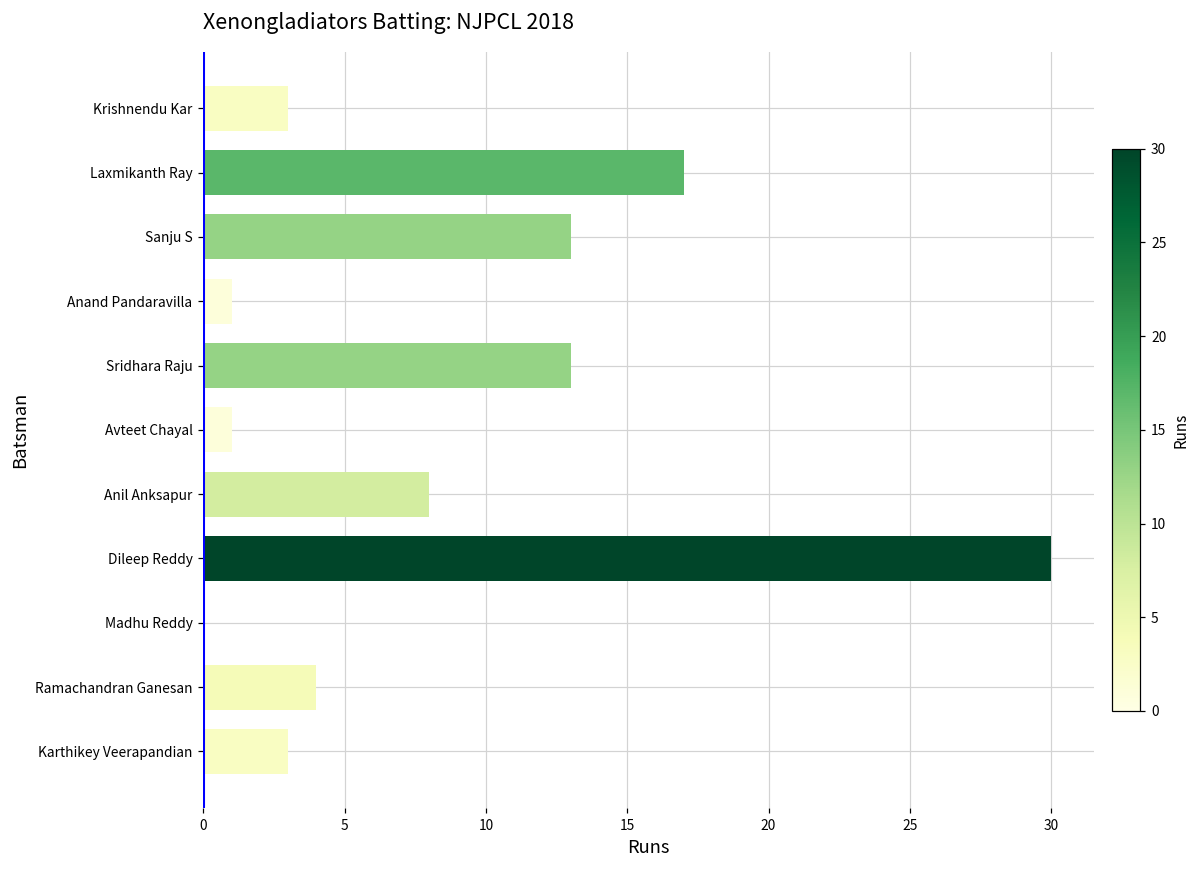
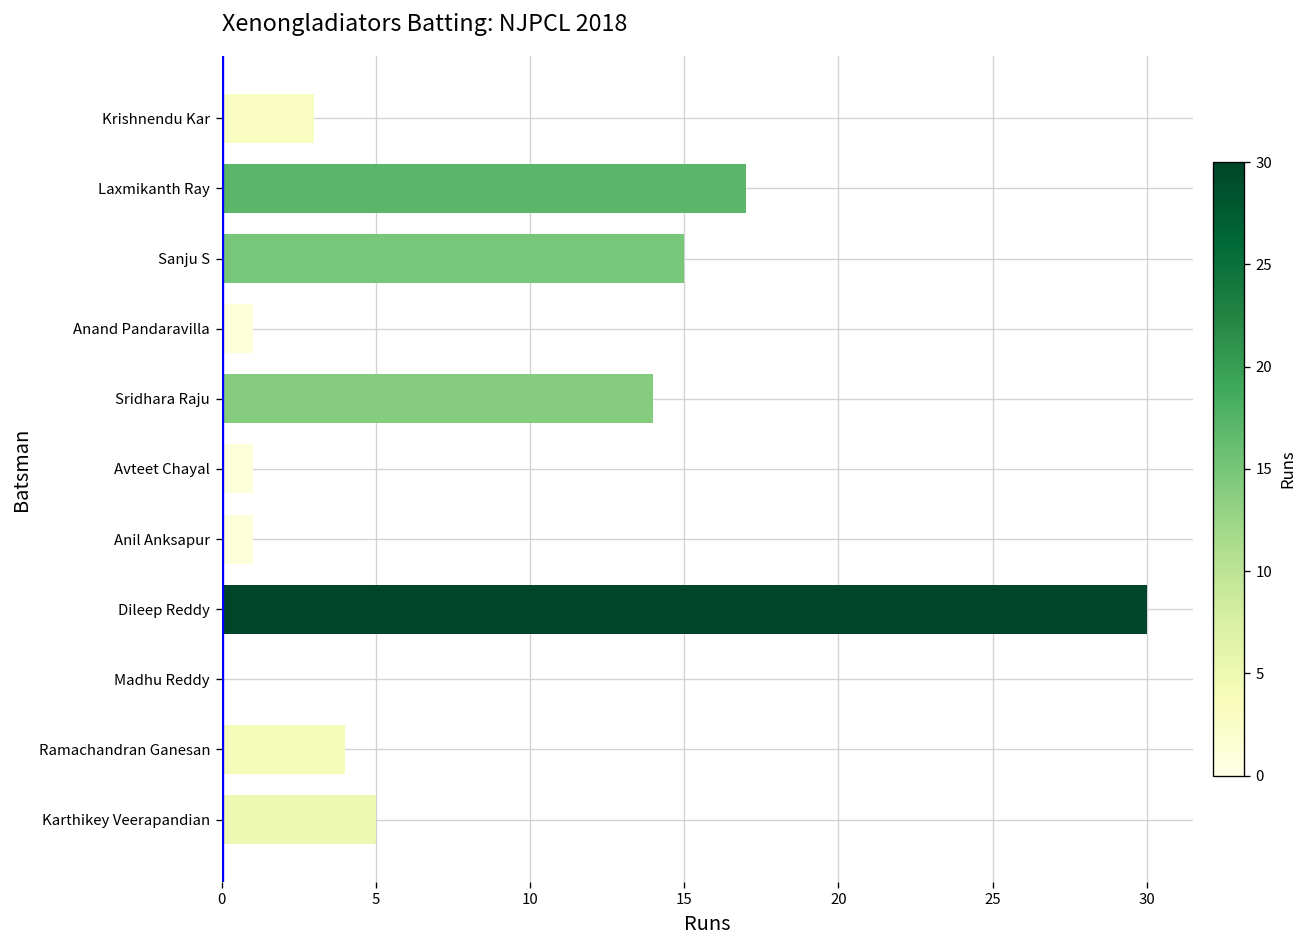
Sanju S: 13 -> 15
Sridhara Raju: 13 -> 14
Anil Anksapur: 8 -> 1
Karthikey Veerapandian: 3 -> 5
